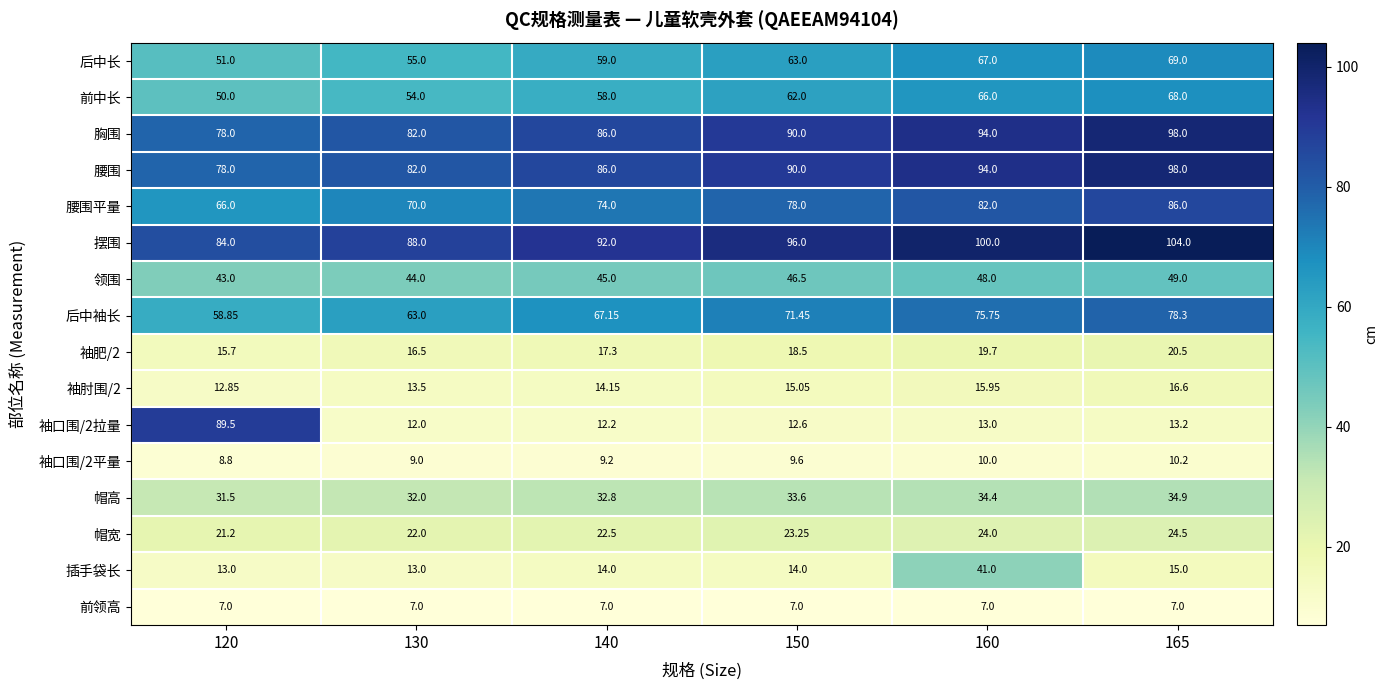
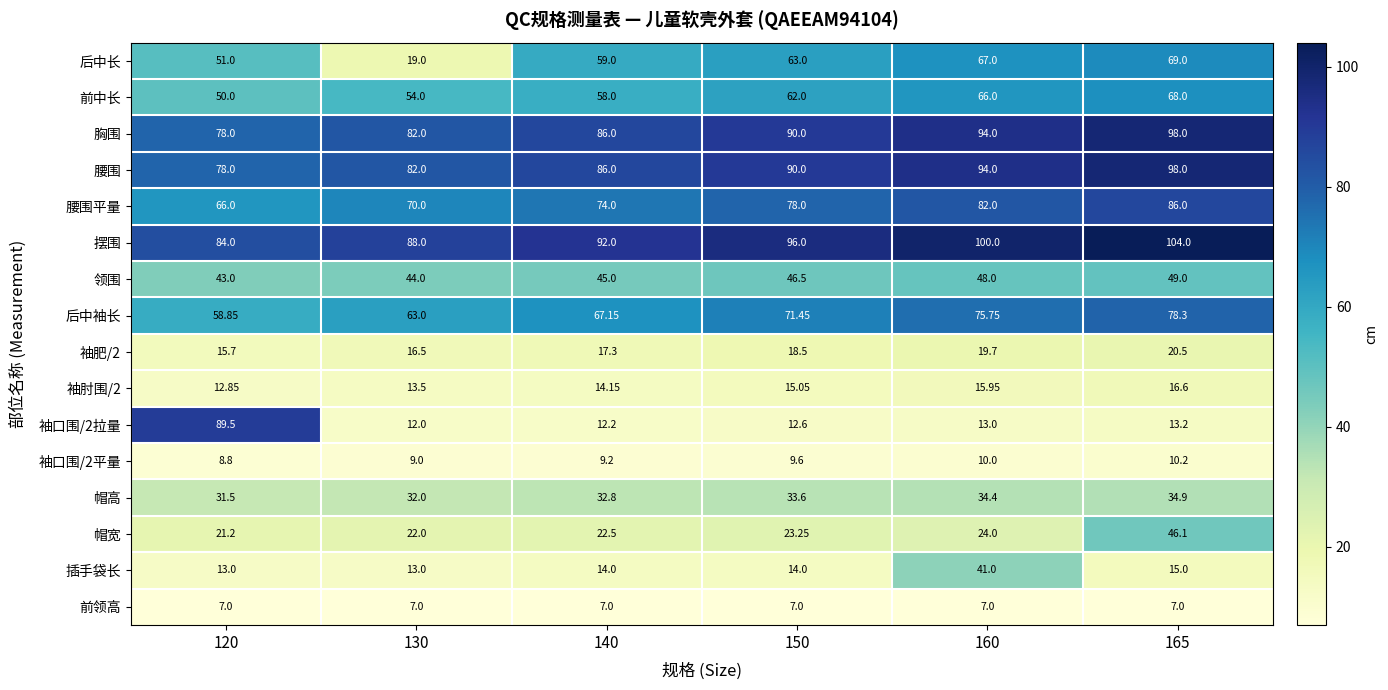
后中长, 130: 55.0 -> 19.0
帽宽, 165: 24.5 -> 46.1
